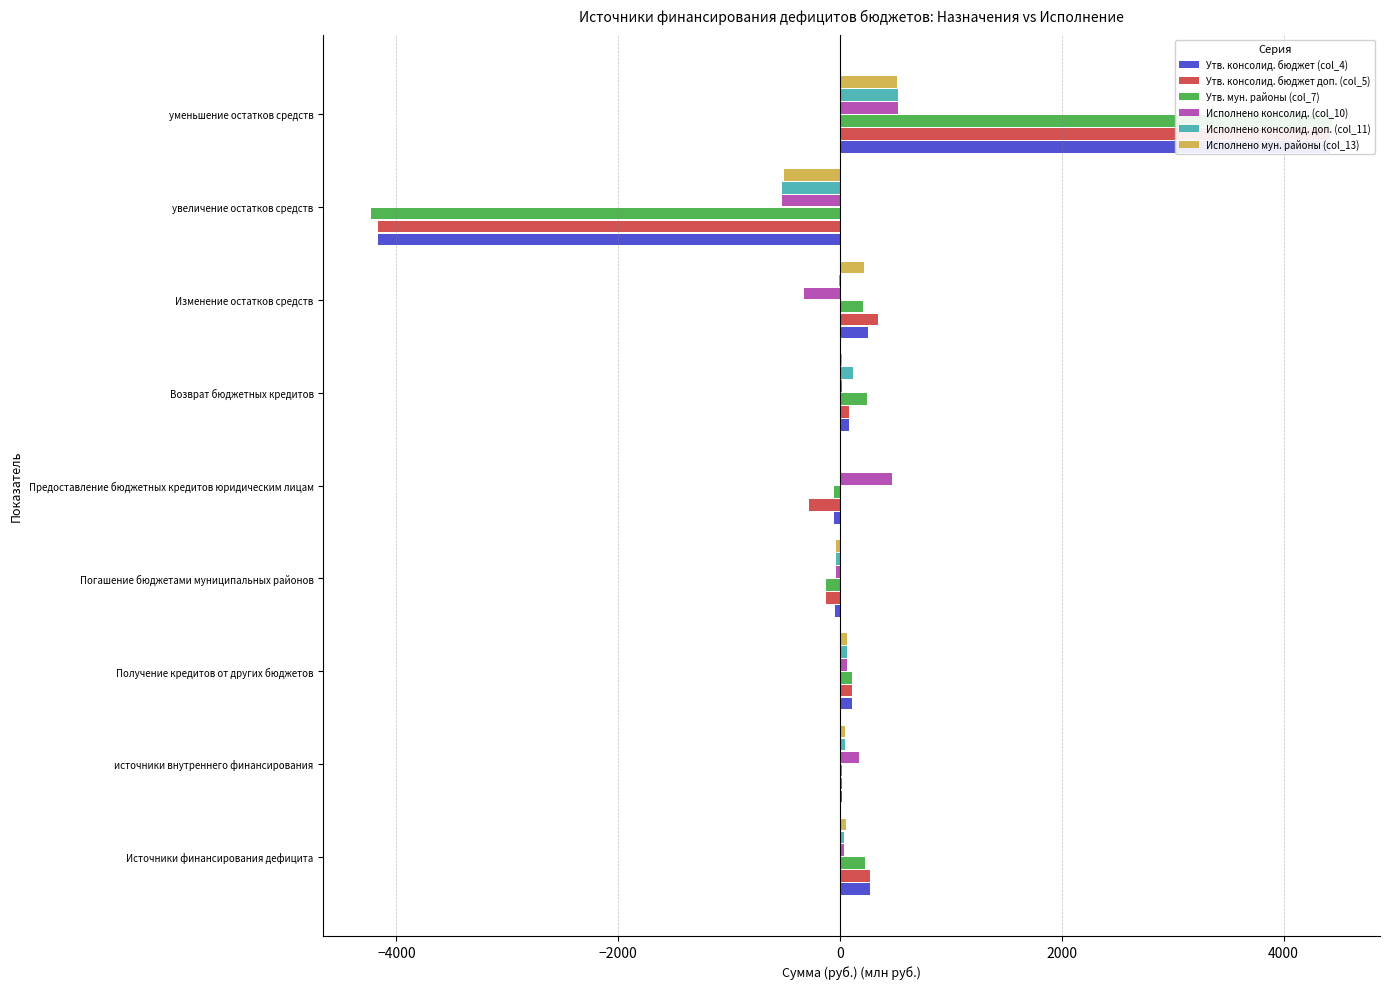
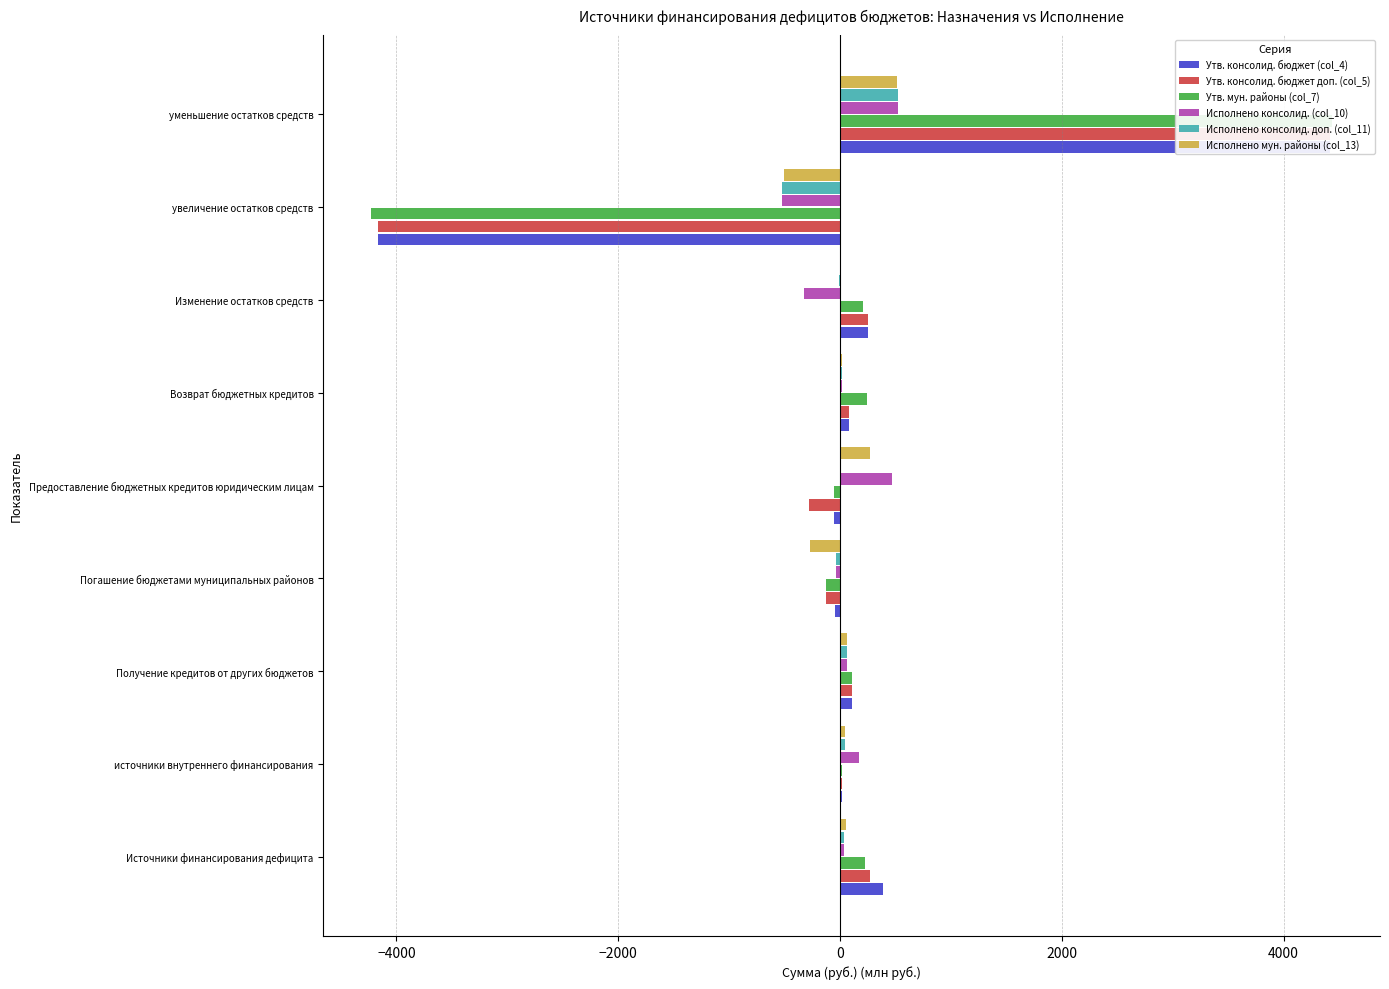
Исполнено мун. районы (col_13), Изменение остатков средств: 210 -> 0
Утв. консолид. бюджет доп. (col_5), Изменение остатков средств: 340 -> 250
Исполнено консолид. доп. (col_11), Возврат бюджетных кредитов: 110 -> 20
Исполнено мун. районы (col_13), Предоставление бюджетных кредитов юридическим лицам: 0 -> 270
Исполнено мун. районы (col_13), Погашение бюджетами муниципальных районов: -30 -> -270
Утв. консолид. бюджет (col_4), Источники финансирования дефицита: 270 -> 390
